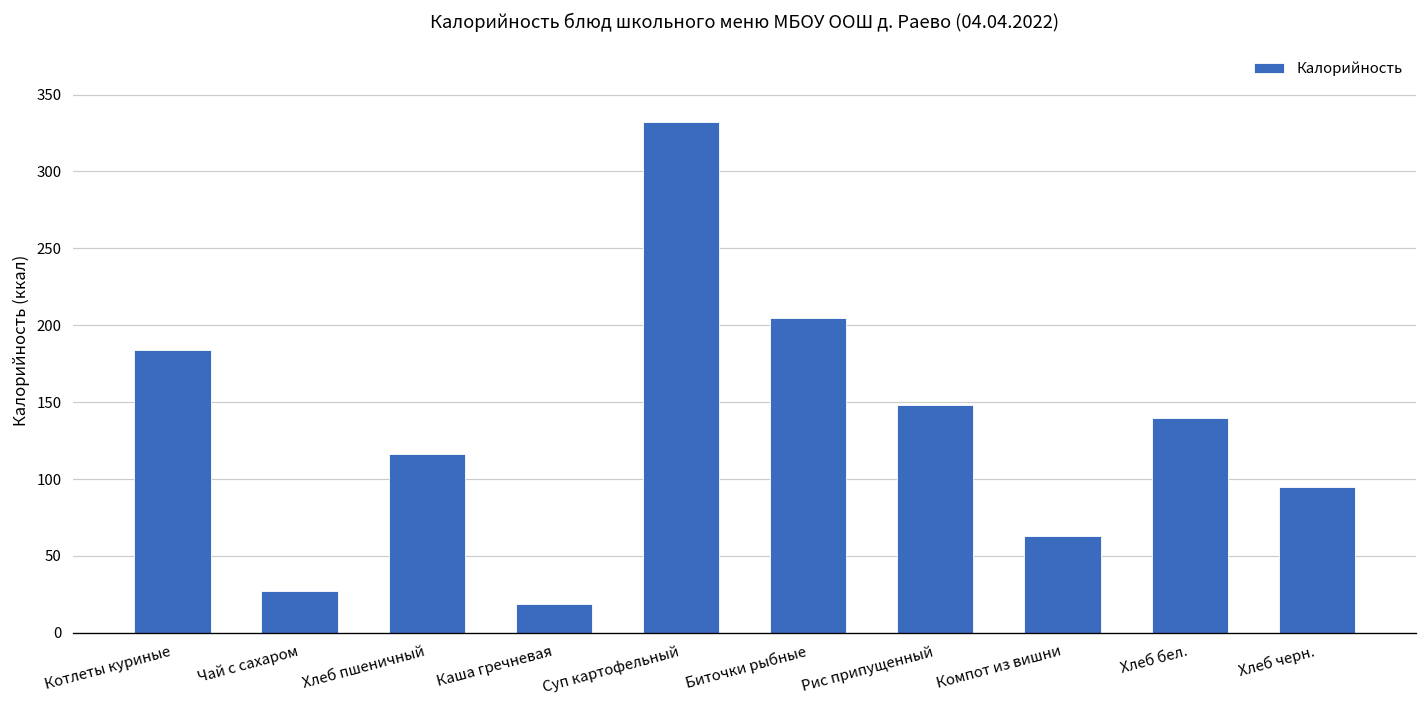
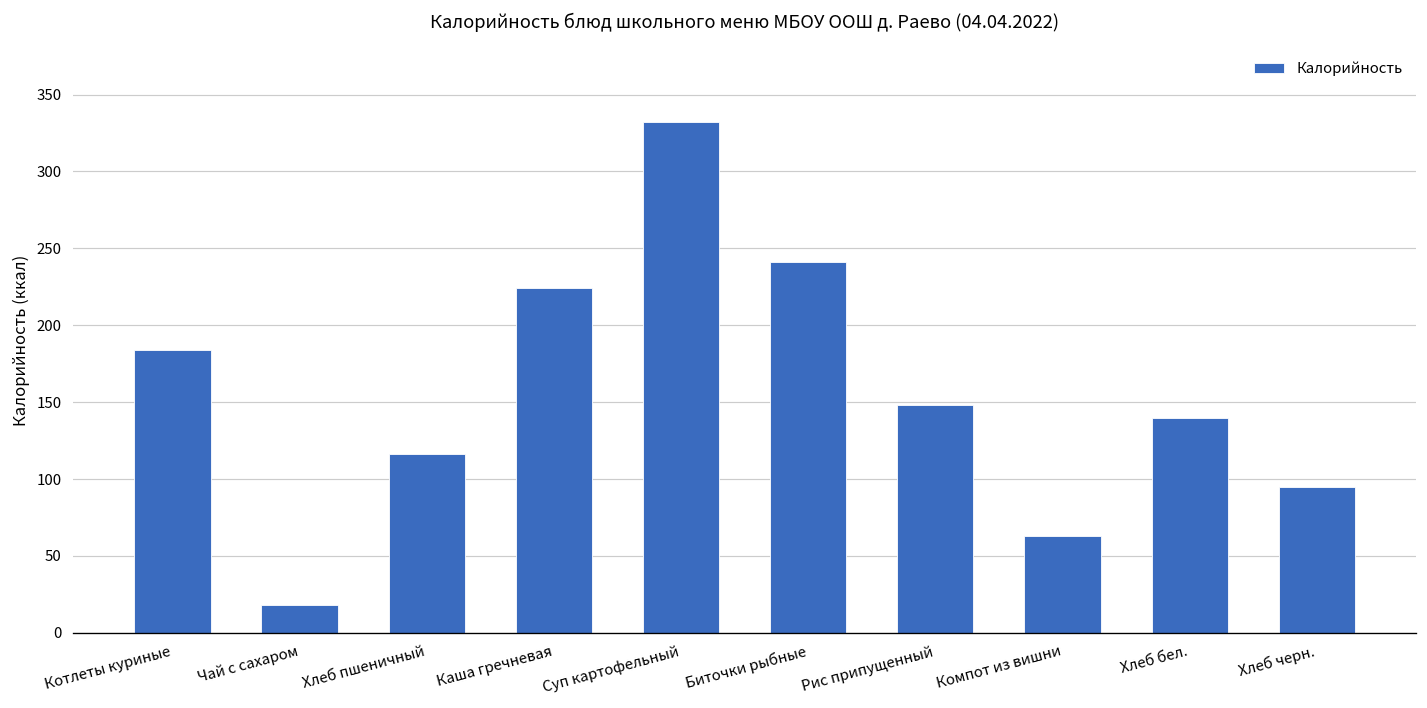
Чай с сахаром: 27 -> 18
Каша гречневая: 19 -> 224
Биточки рыбные: 205 -> 241
